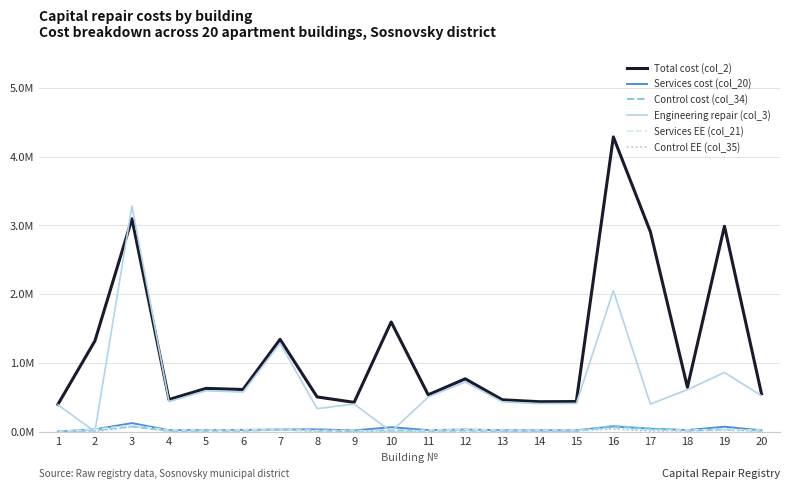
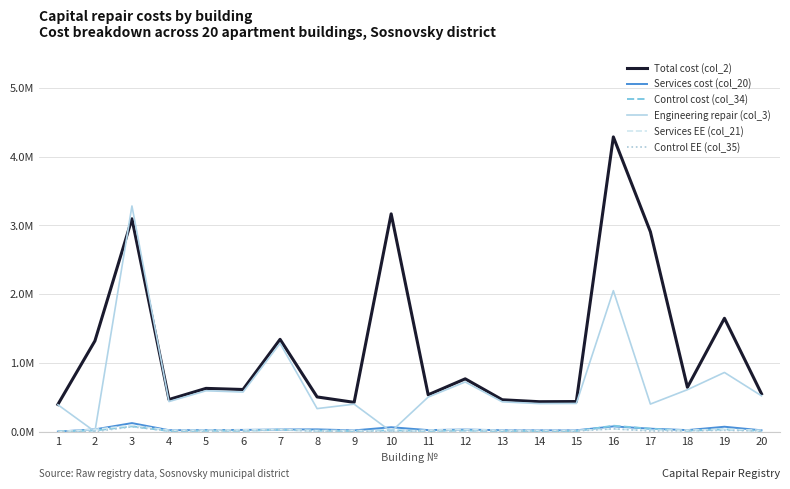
Total cost (col_2), 10: 1600000 -> 3200000
Total cost (col_2), 19: 3000000 -> 1600000
